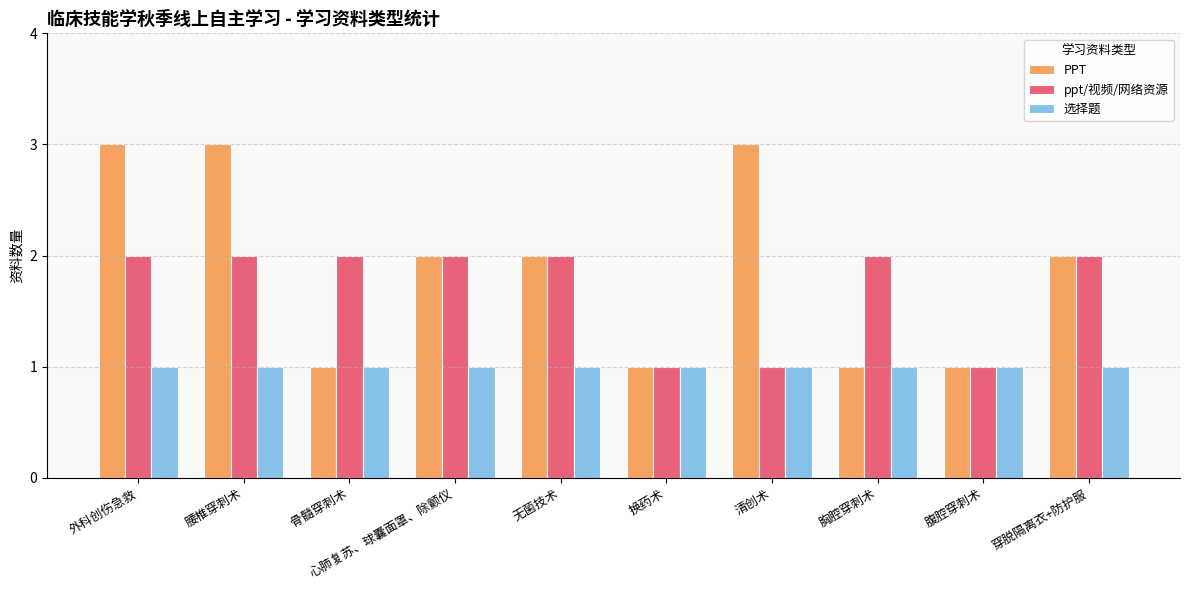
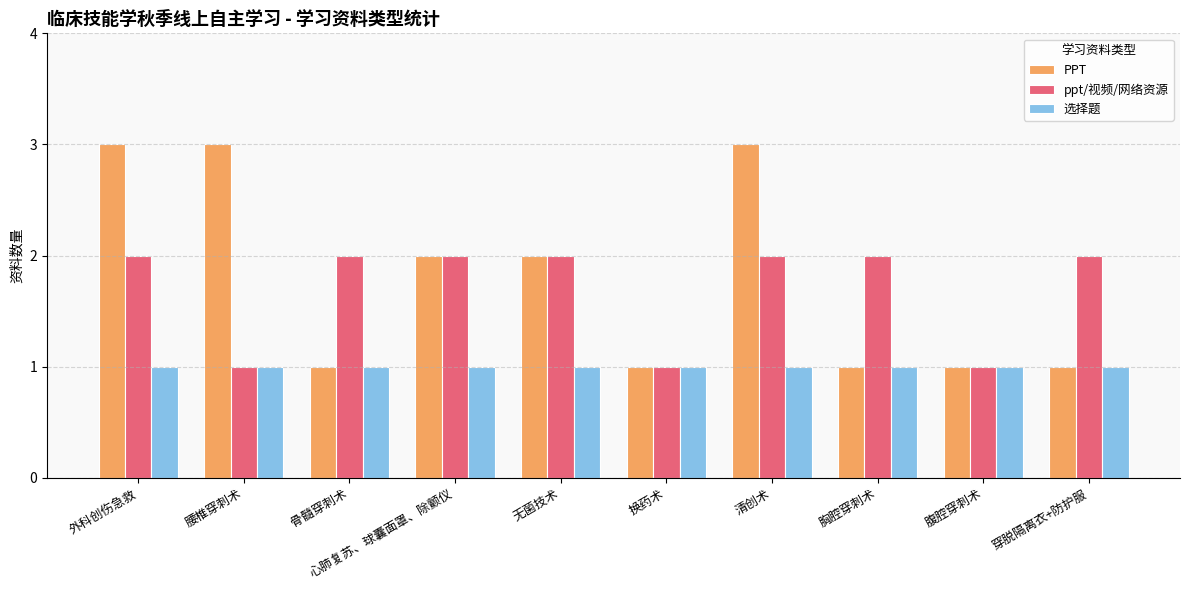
ppt/视频/网络资源, 腰椎穿刺术: 2 -> 1
ppt/视频/网络资源, 清创术: 1 -> 2
PPT, 穿脱隔离衣+防护服: 2 -> 1
